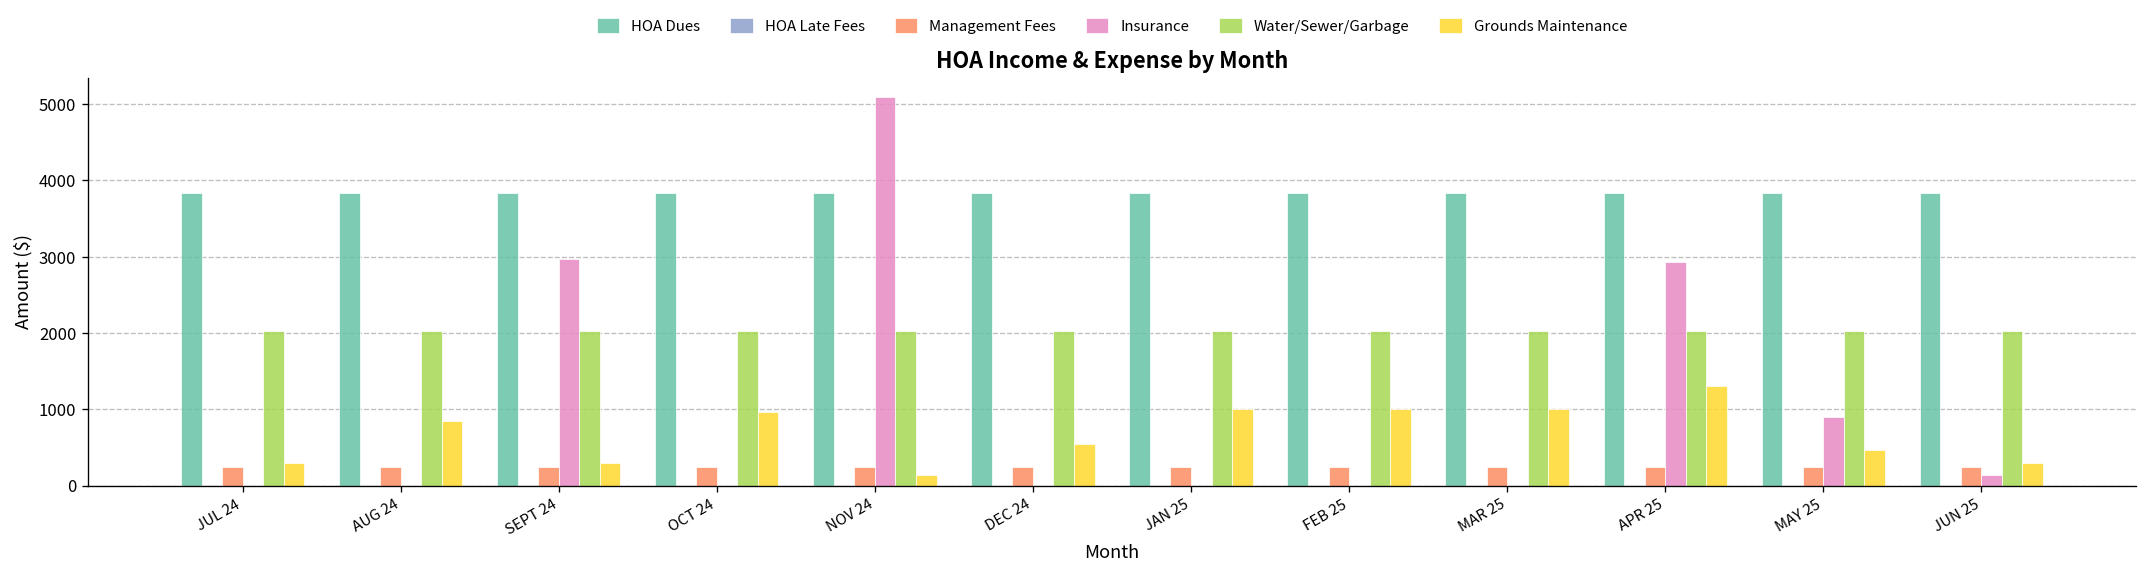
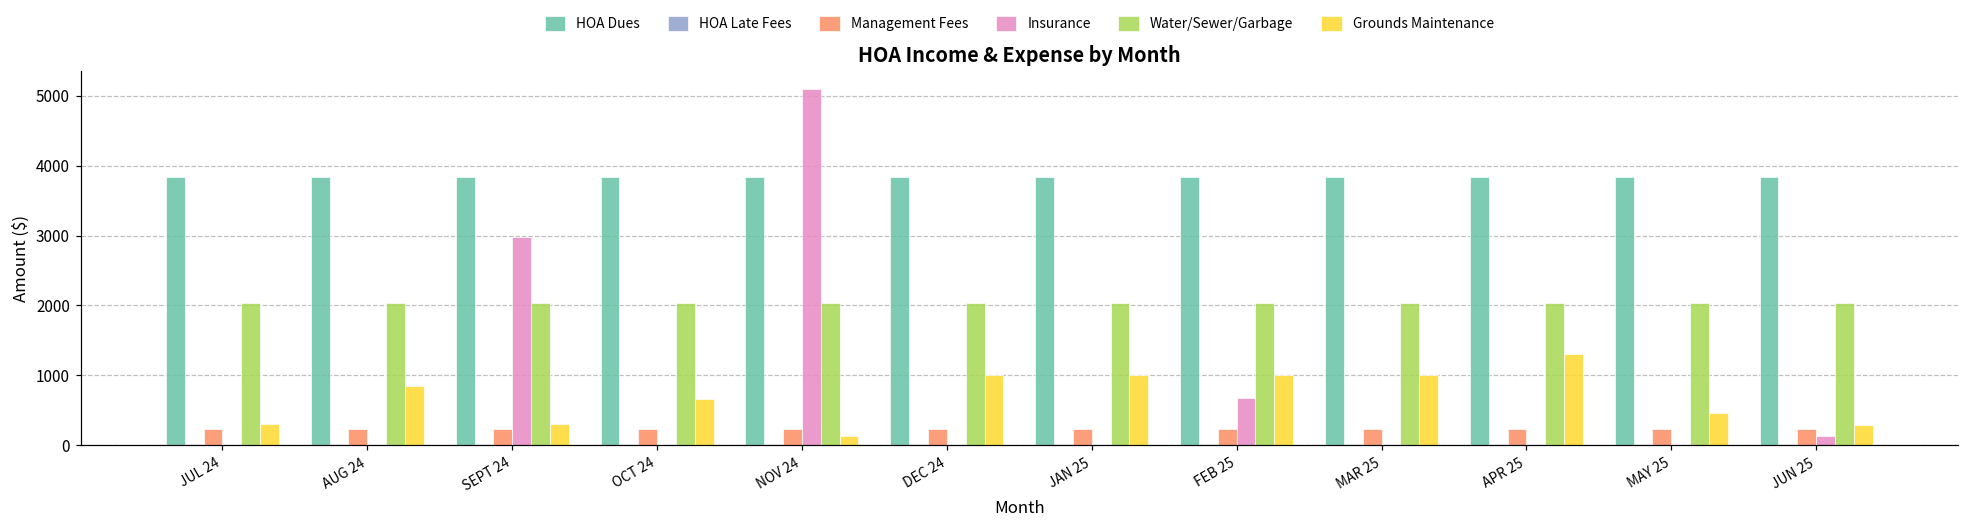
Grounds Maintenance, OCT 24: 1000 -> 700
Grounds Maintenance, DEC 24: 500 -> 1000
Insurance, FEB 25: 0 -> 700
Insurance, APR 25: 2900 -> 0
Insurance, MAY 25: 900 -> 0
